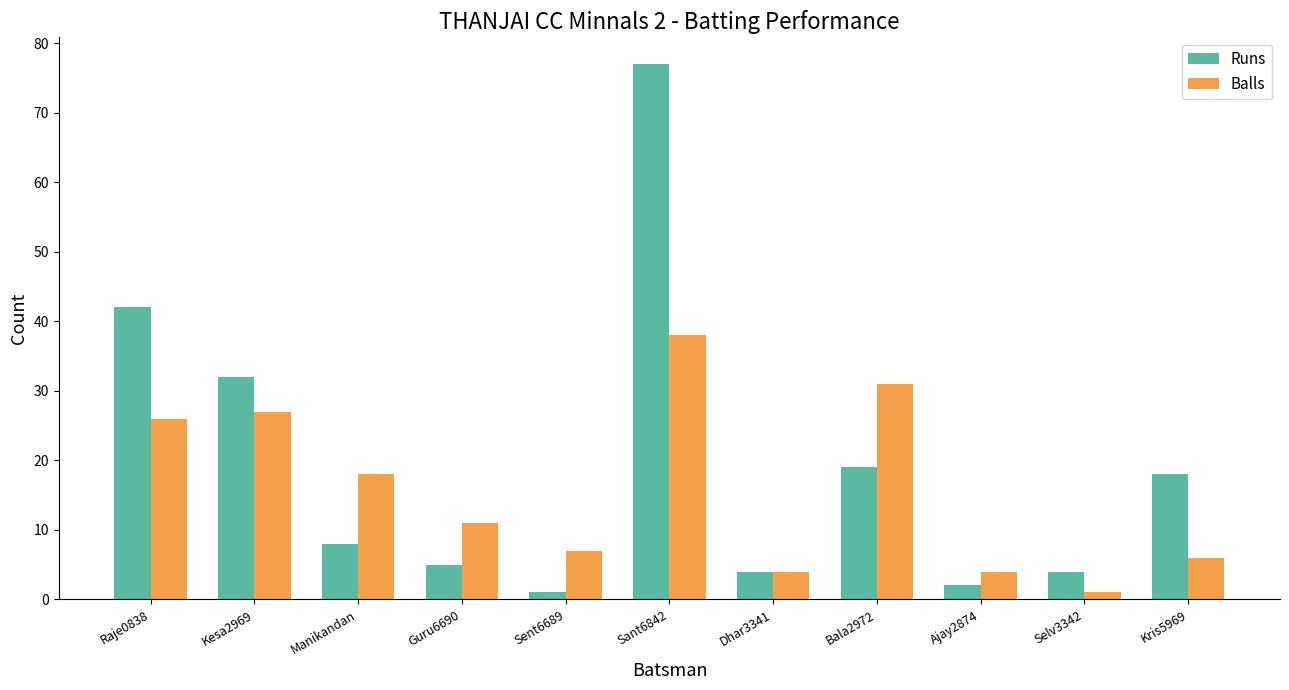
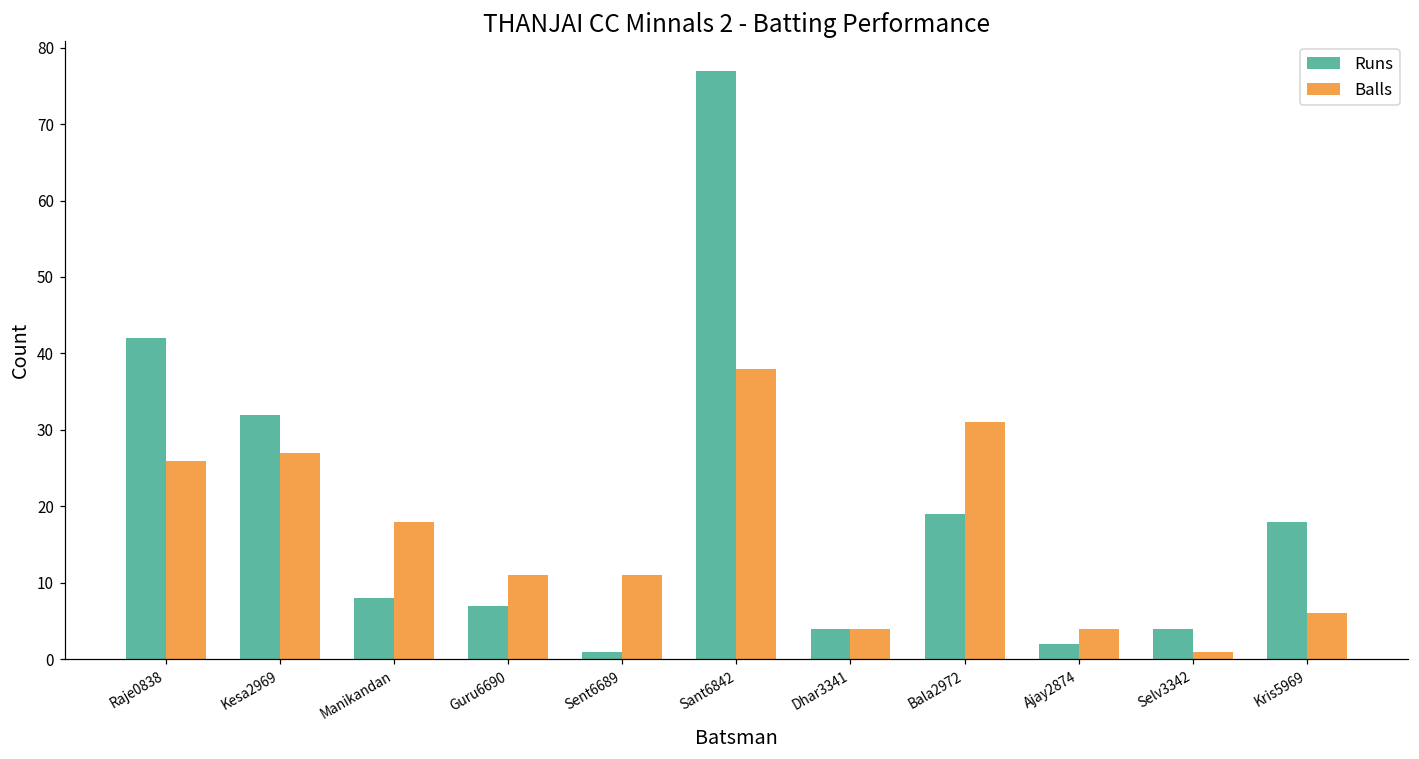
Runs, Guru6690: 5 -> 7
Balls, Sent6689: 7 -> 11
